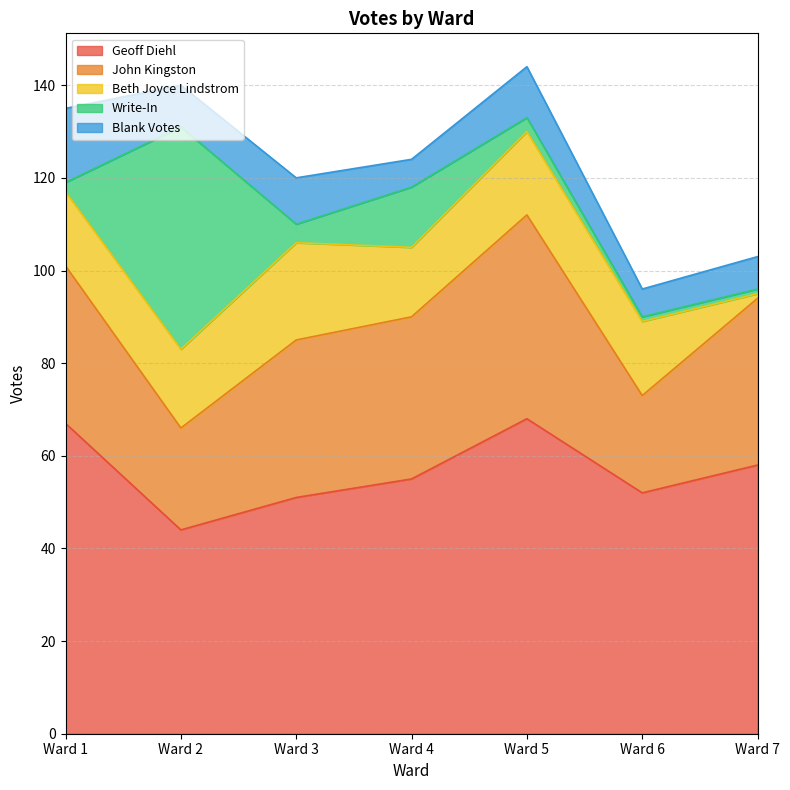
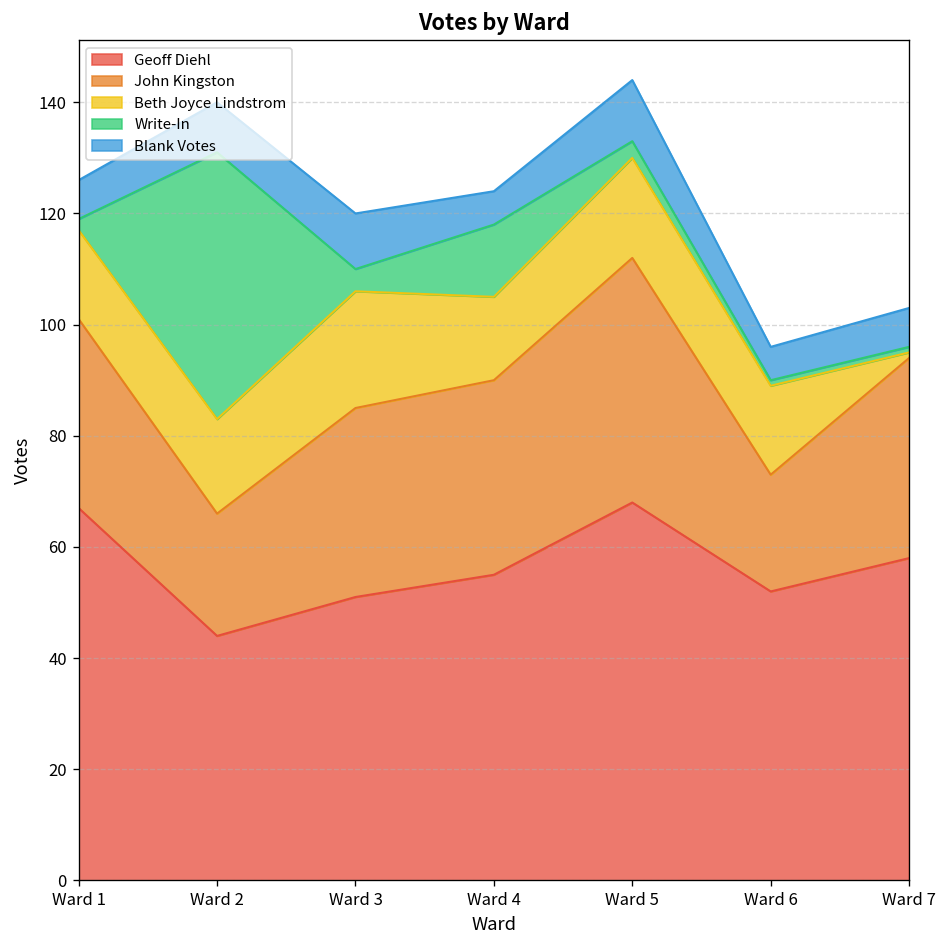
Blank Votes, Ward 1: 16 -> 7
